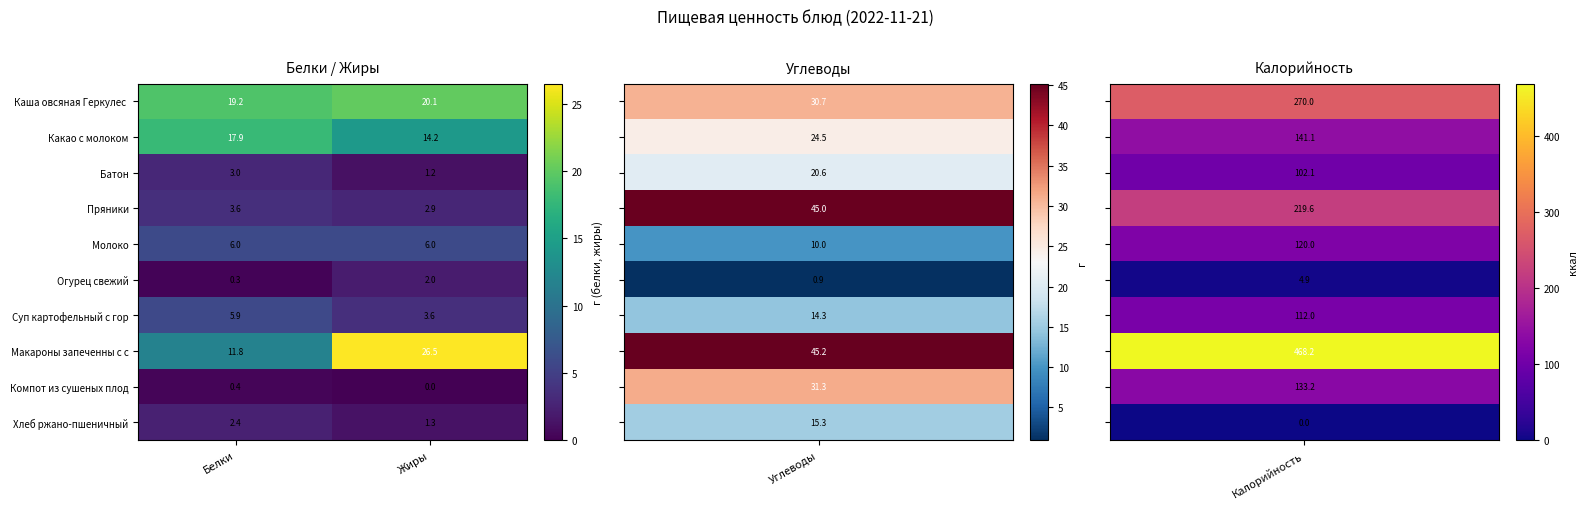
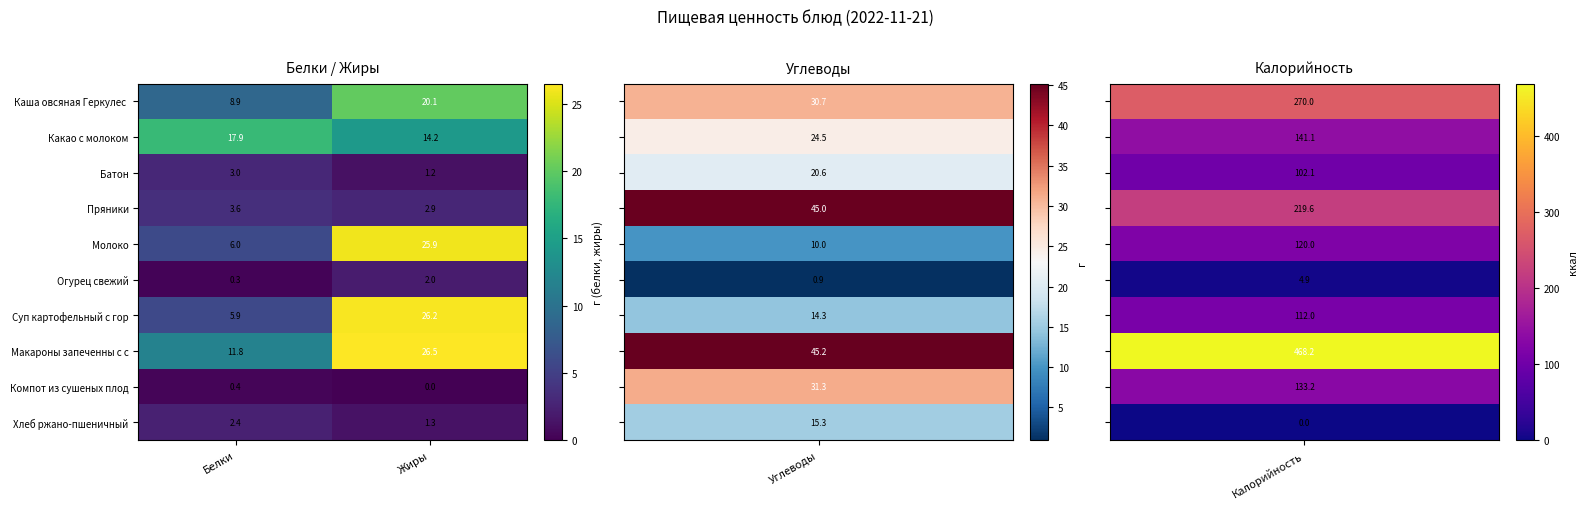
Белки / Жиры, Каша овсяная Геркулес, Белки: 19.2 -> 8.9
Белки / Жиры, Молоко, Жиры: 6.0 -> 25.9
Белки / Жиры, Суп картофельный с гор, Жиры: 3.6 -> 26.2
